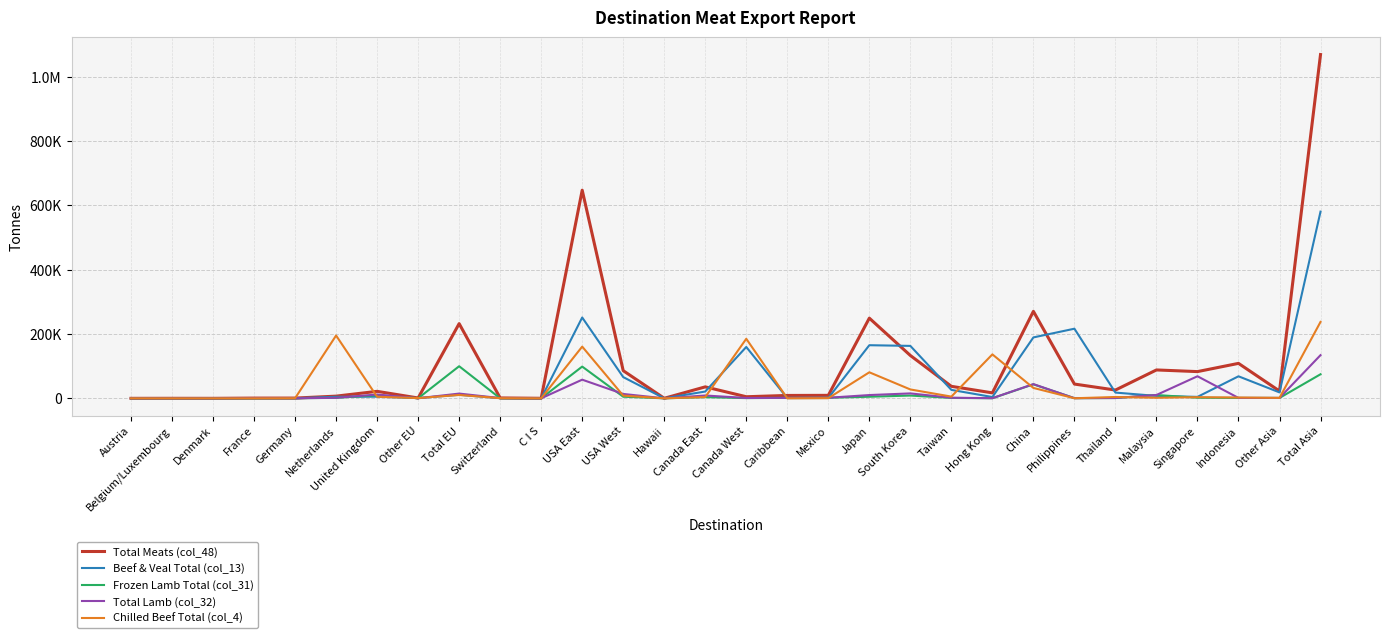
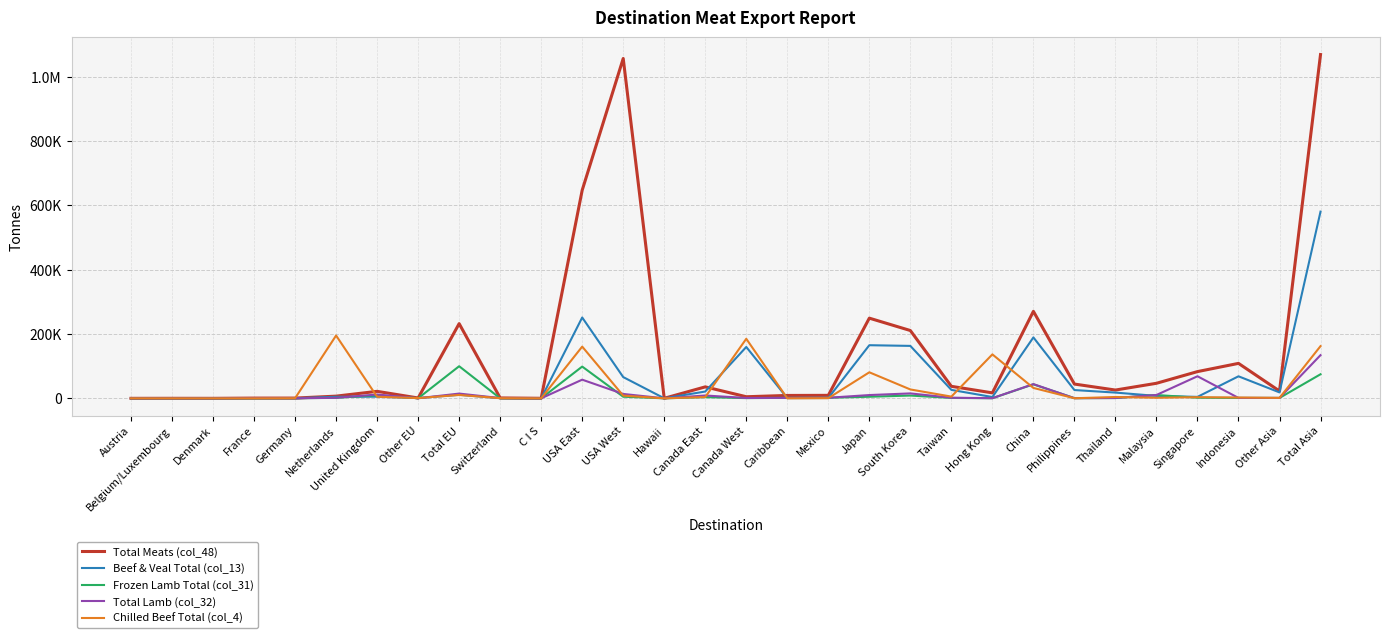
Total Meats (col_48), USA West: 90000 -> 1060000
Total Meats (col_48), South Korea: 130000 -> 210000
Beef & Veal Total (col_13), Philippines: 220000 -> 30000
Total Meats (col_48), Malaysia: 90000 -> 50000
Chilled Beef Total (col_4), Total Asia: 240000 -> 160000
